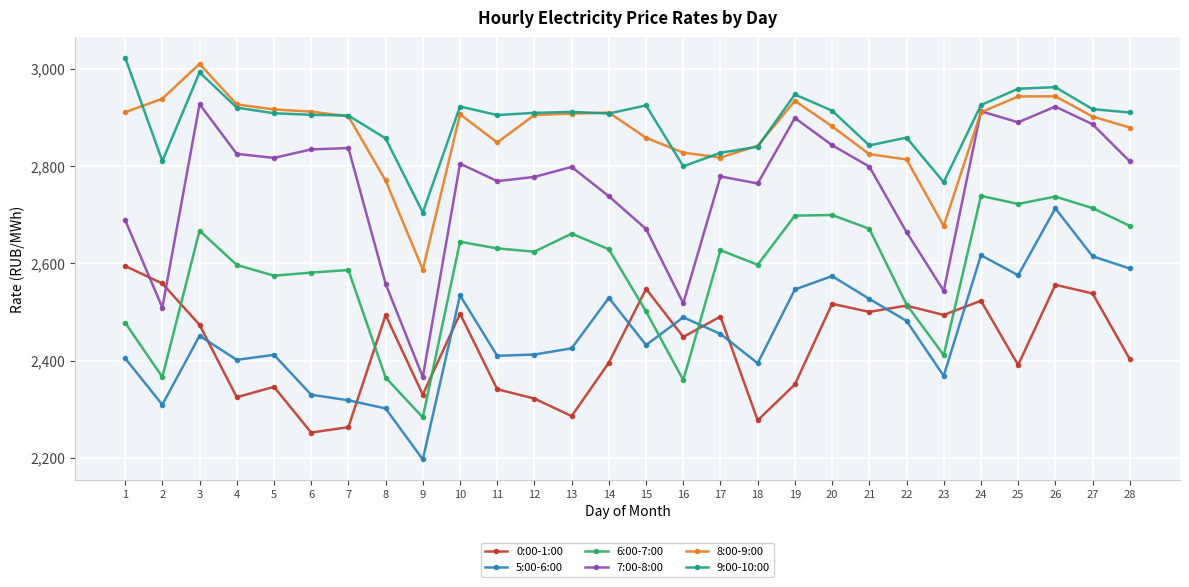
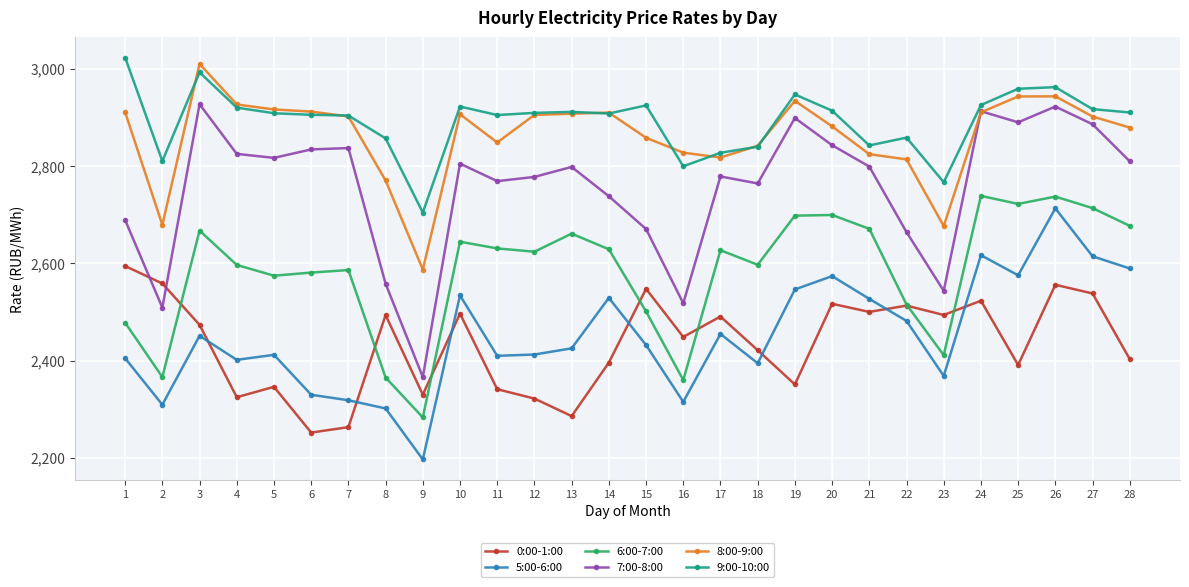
8:00-9:00, 2: 2,940 -> 2,680
5:00-6:00, 16: 2,490 -> 2,320
0:00-1:00, 18: 2,280 -> 2,420
